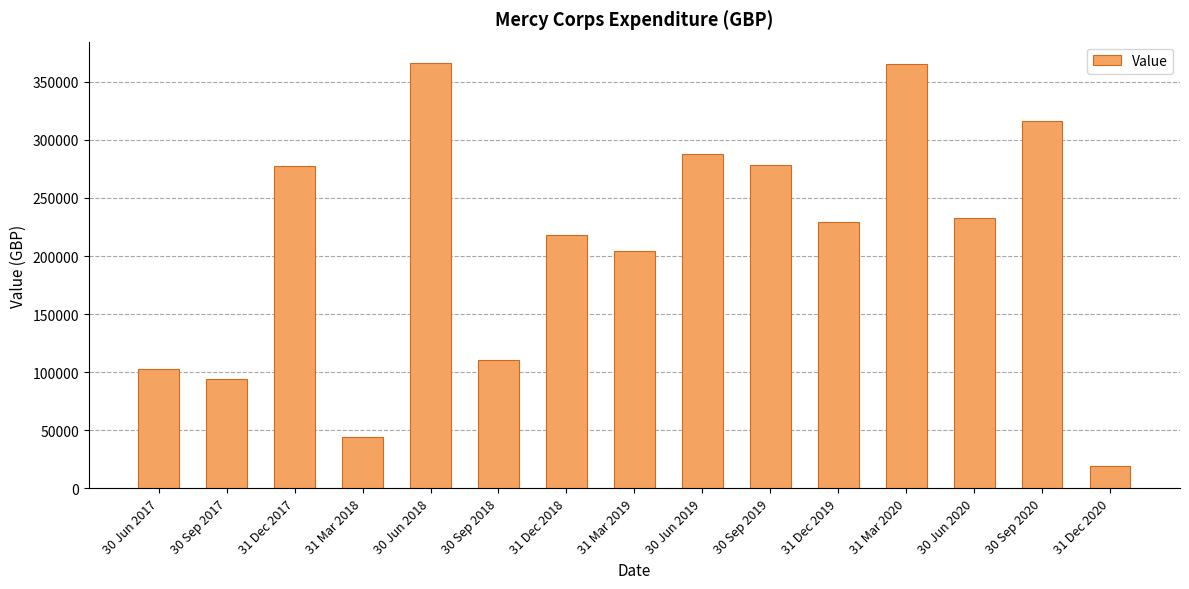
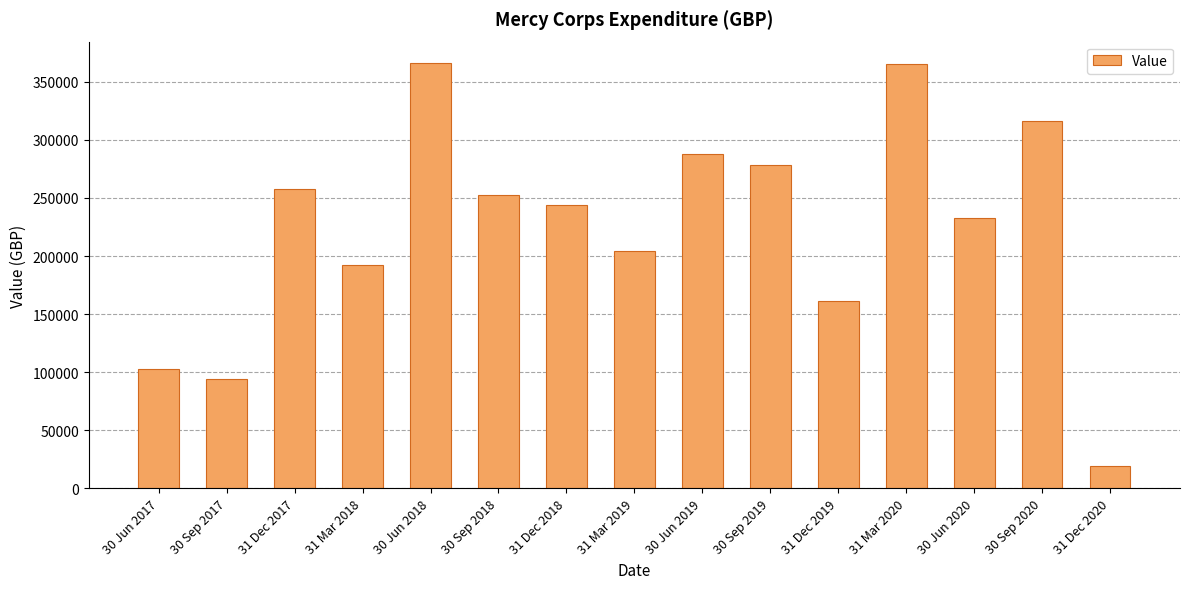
31 Dec 2017: 277000 -> 258000
31 Mar 2018: 44000 -> 192000
30 Sep 2018: 111000 -> 253000
31 Dec 2018: 218000 -> 244000
31 Dec 2019: 230000 -> 161000
